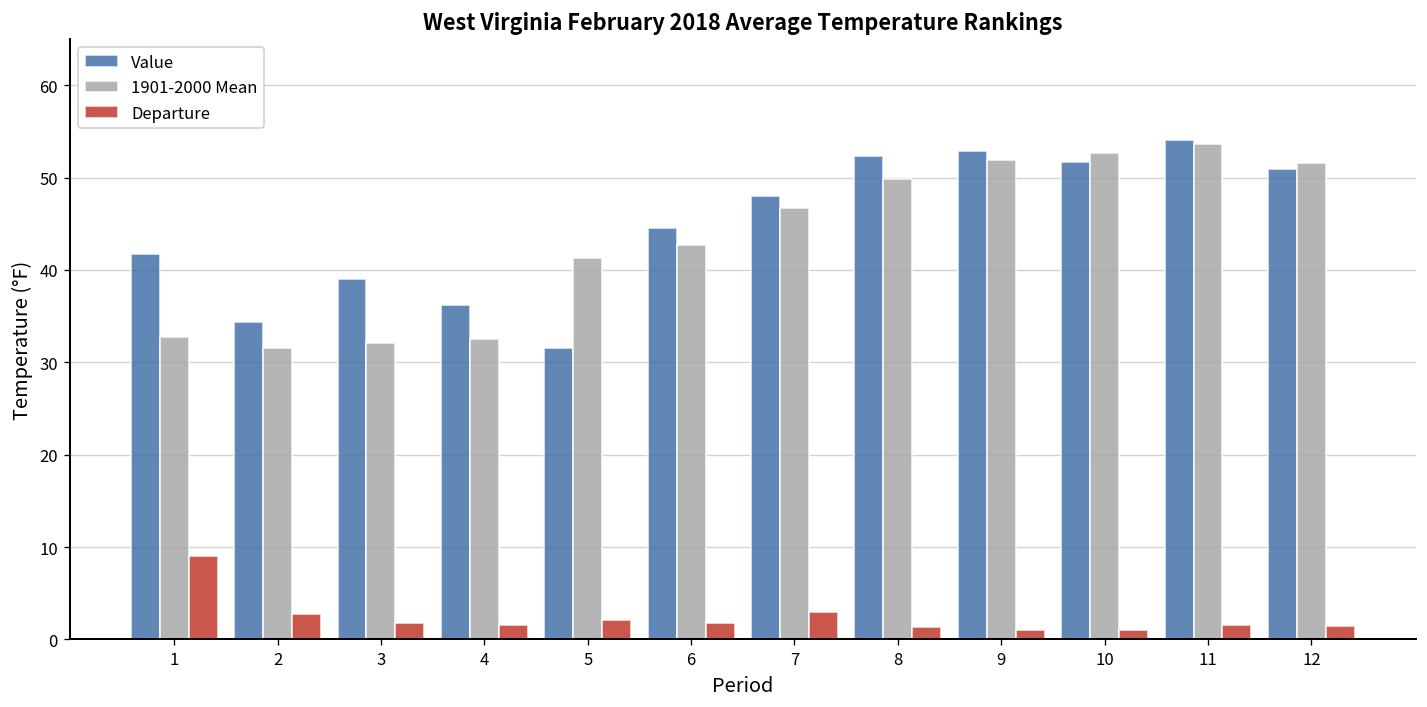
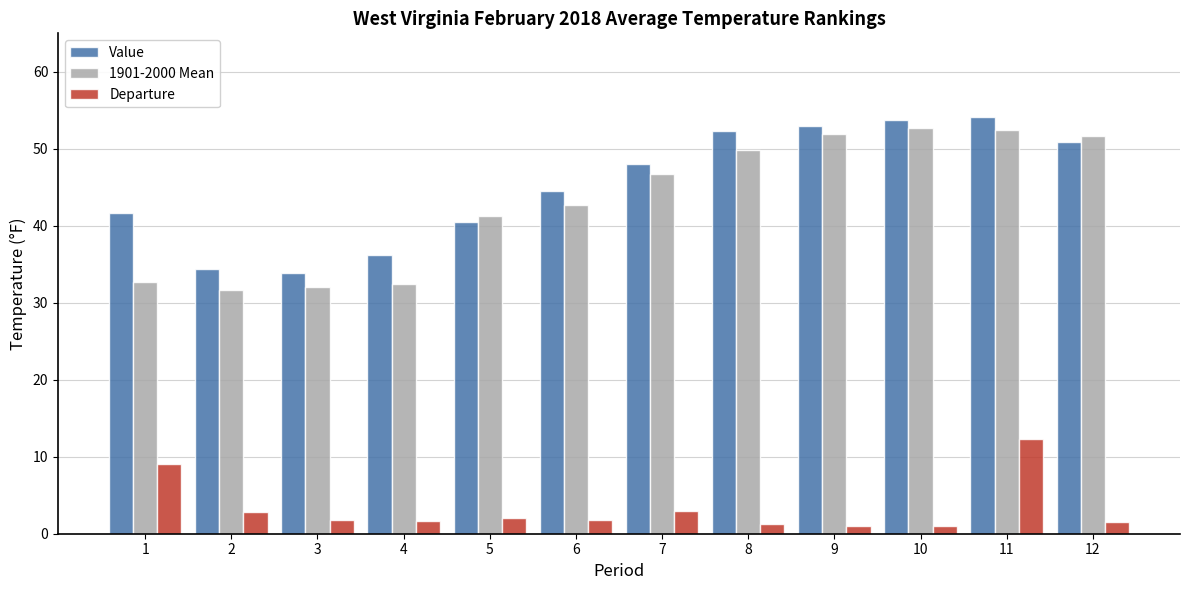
Value, 3: 39 -> 34
Value, 5: 32 -> 41
Value, 10: 52 -> 54
1901-2000 Mean, 11: 54 -> 53
Departure, 11: 2 -> 12
